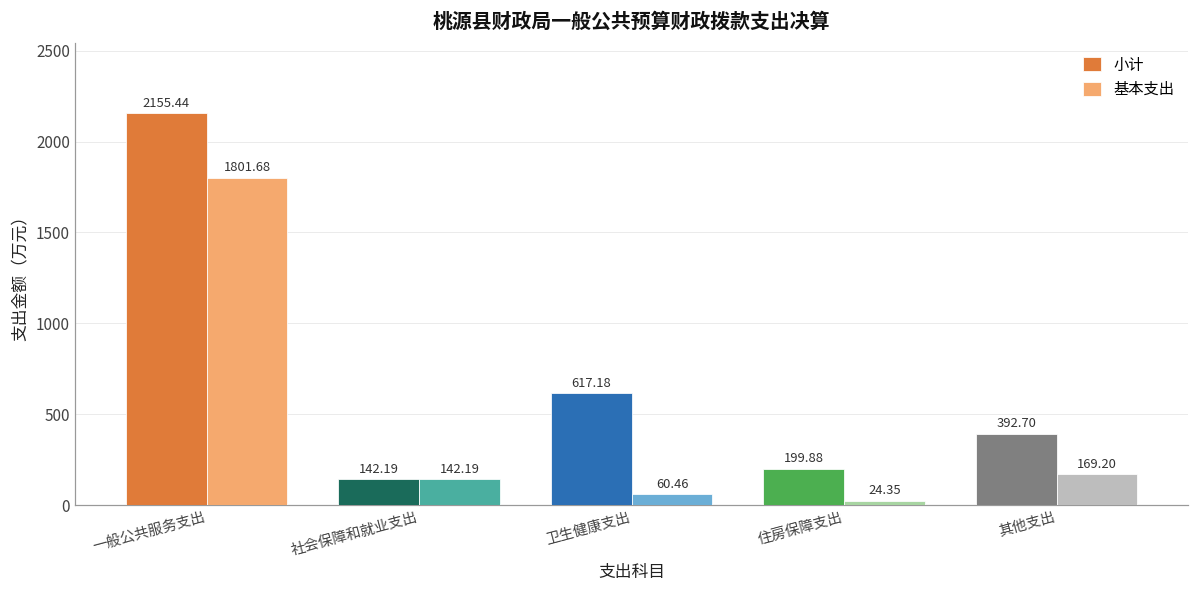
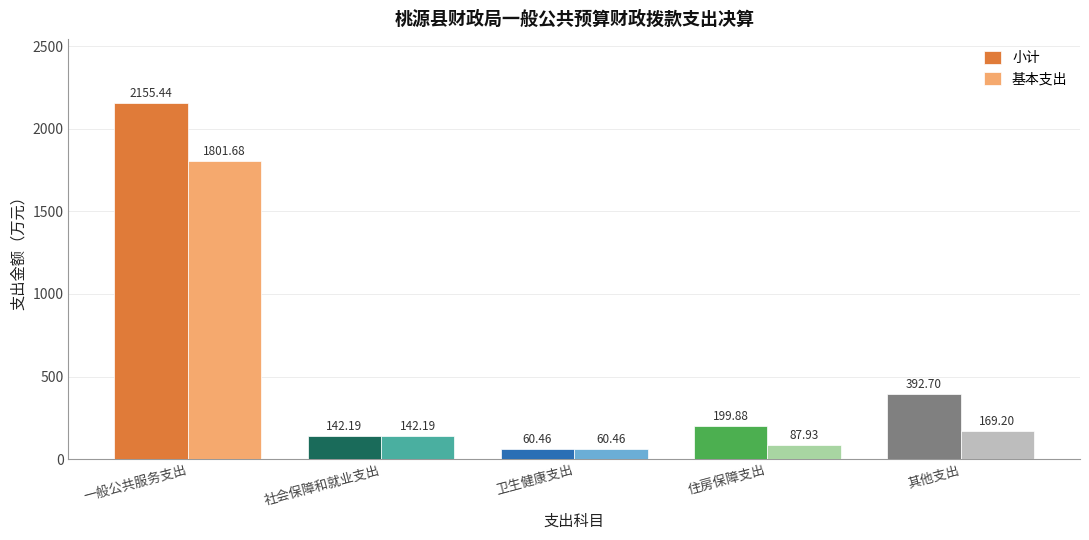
小计, 卫生健康支出: 617.18 -> 60.46
基本支出, 住房保障支出: 24.35 -> 87.93
